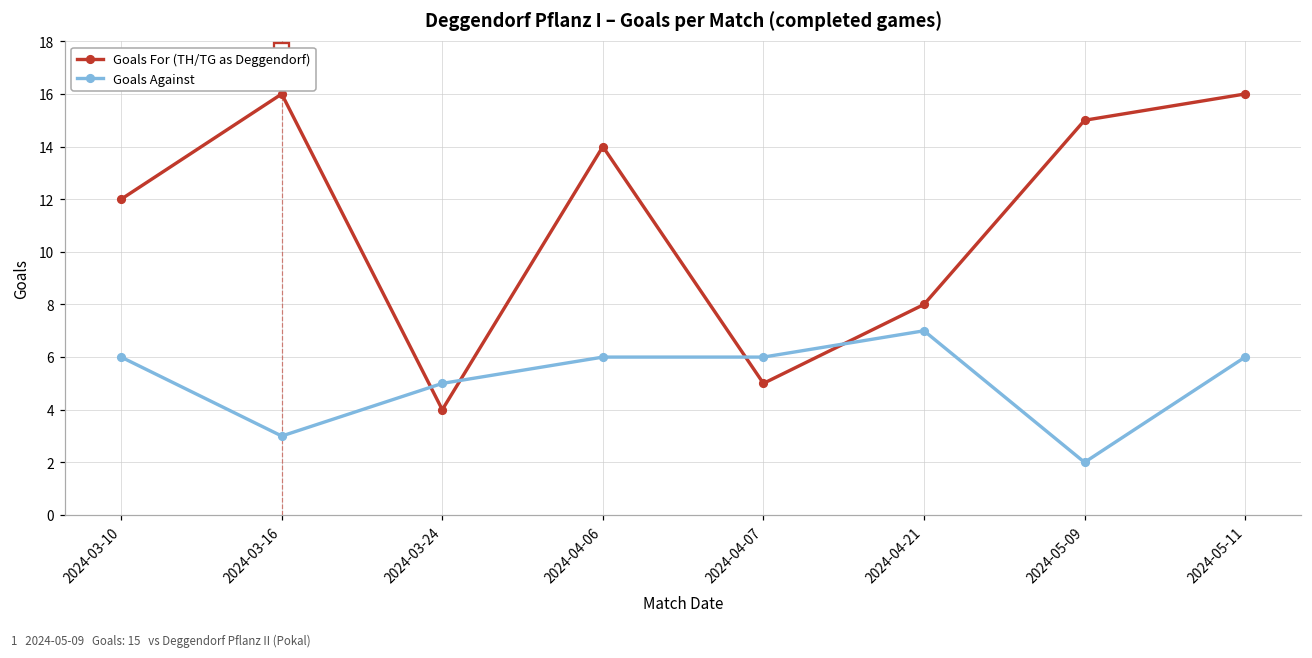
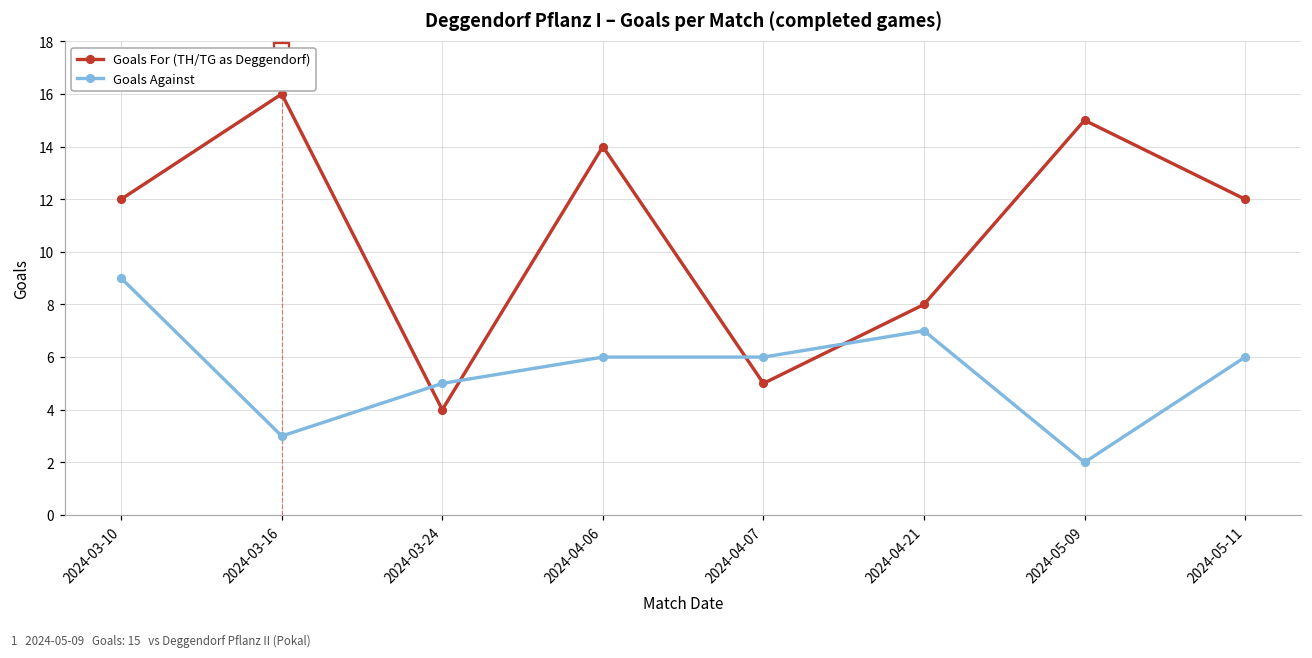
Goals Against, 2024-03-10: 6 -> 9
Goals For (TH/TG as Deggendorf), 2024-05-11: 16 -> 12
